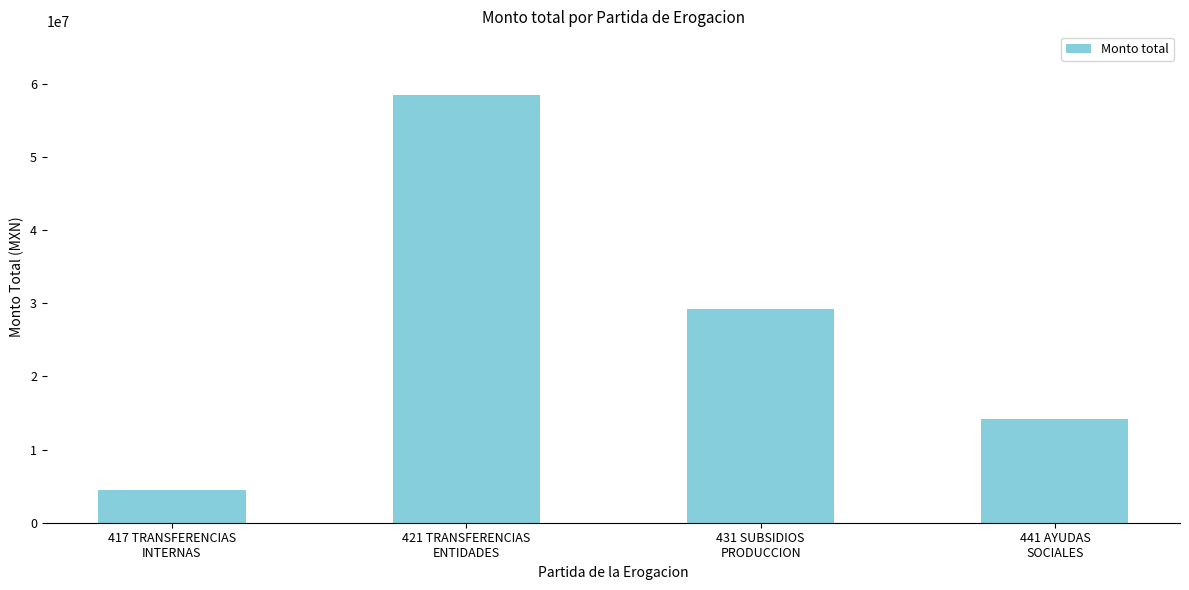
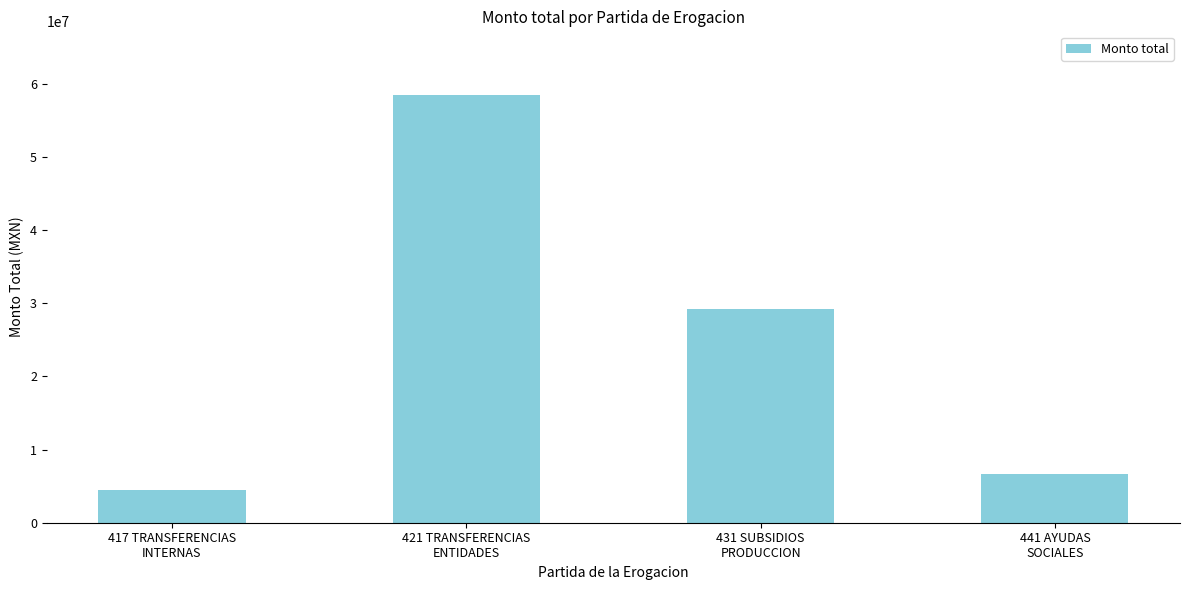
441 AYUDAS SOCIALES: 14000000 -> 7000000
